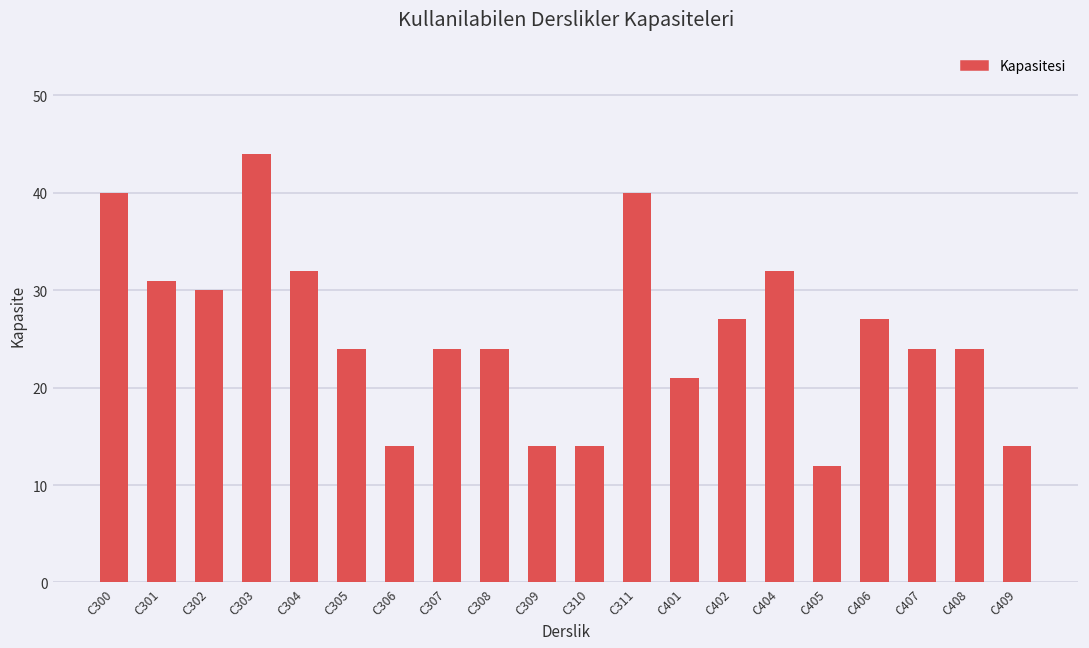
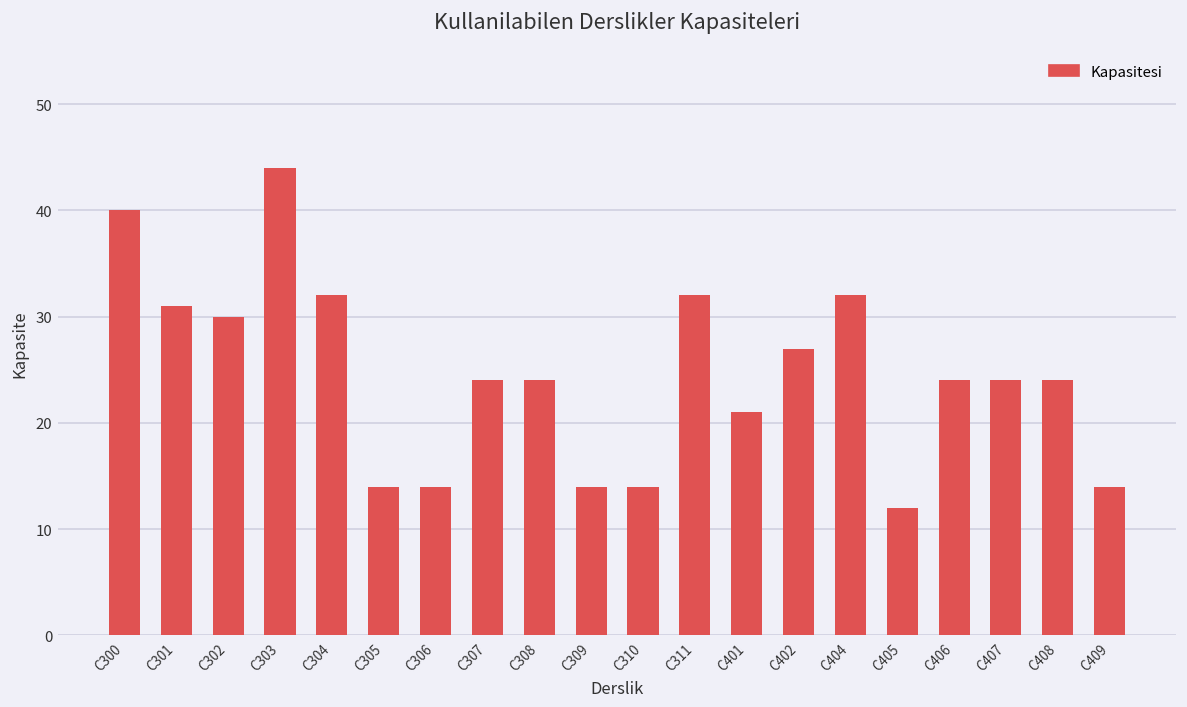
C305: 24 -> 14
C311: 40 -> 32
C406: 27 -> 24
